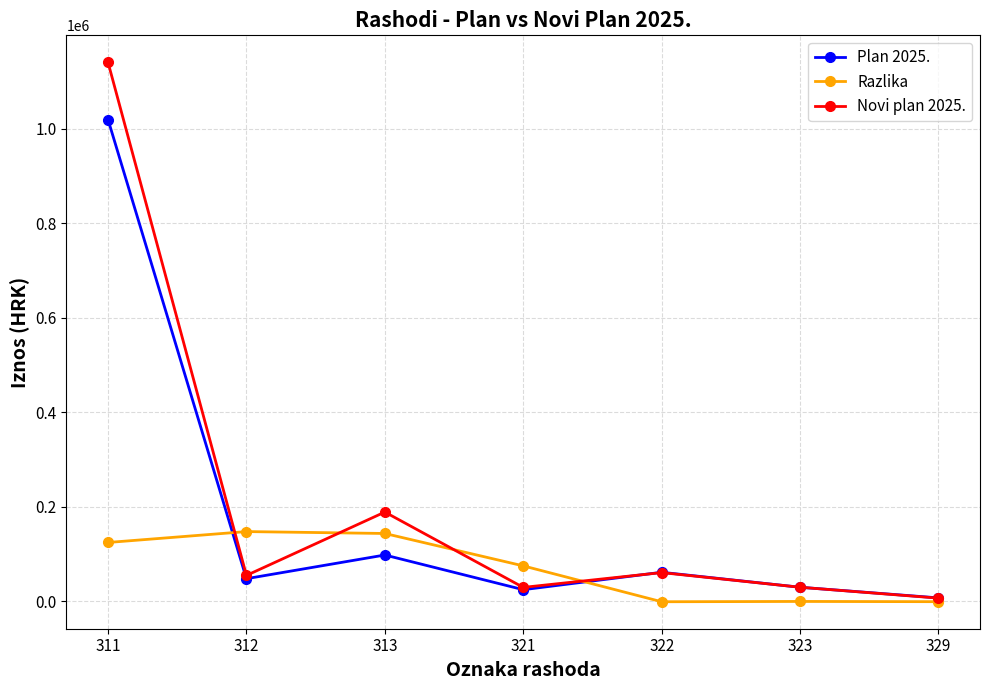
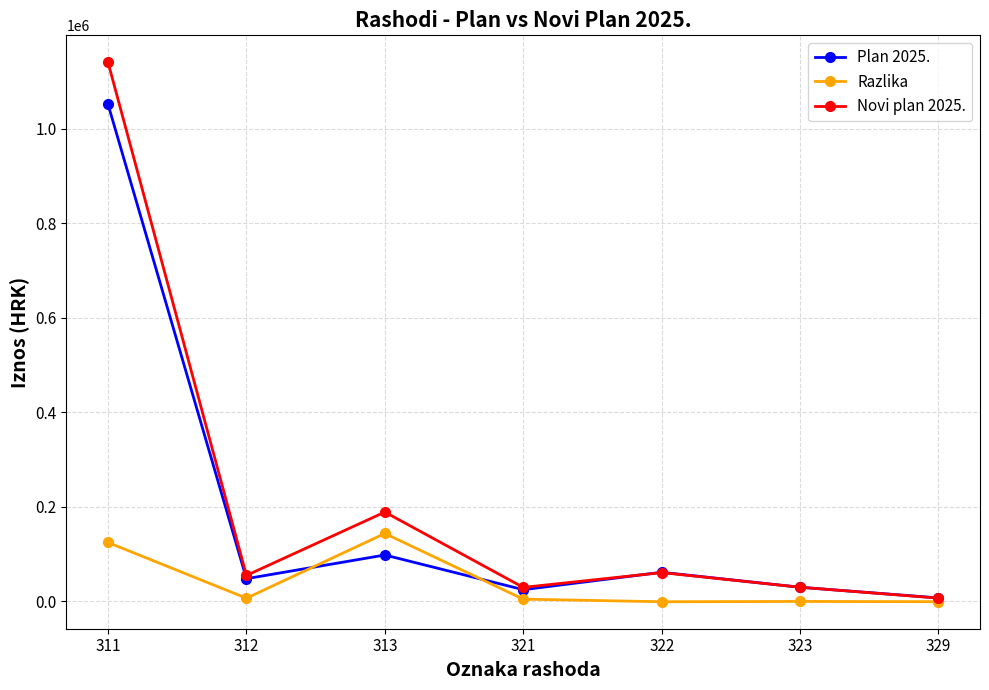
Plan 2025., 311: 1020000 -> 1050000
Razlika, 312: 150000 -> 10000
Razlika, 321: 80000 -> 0
